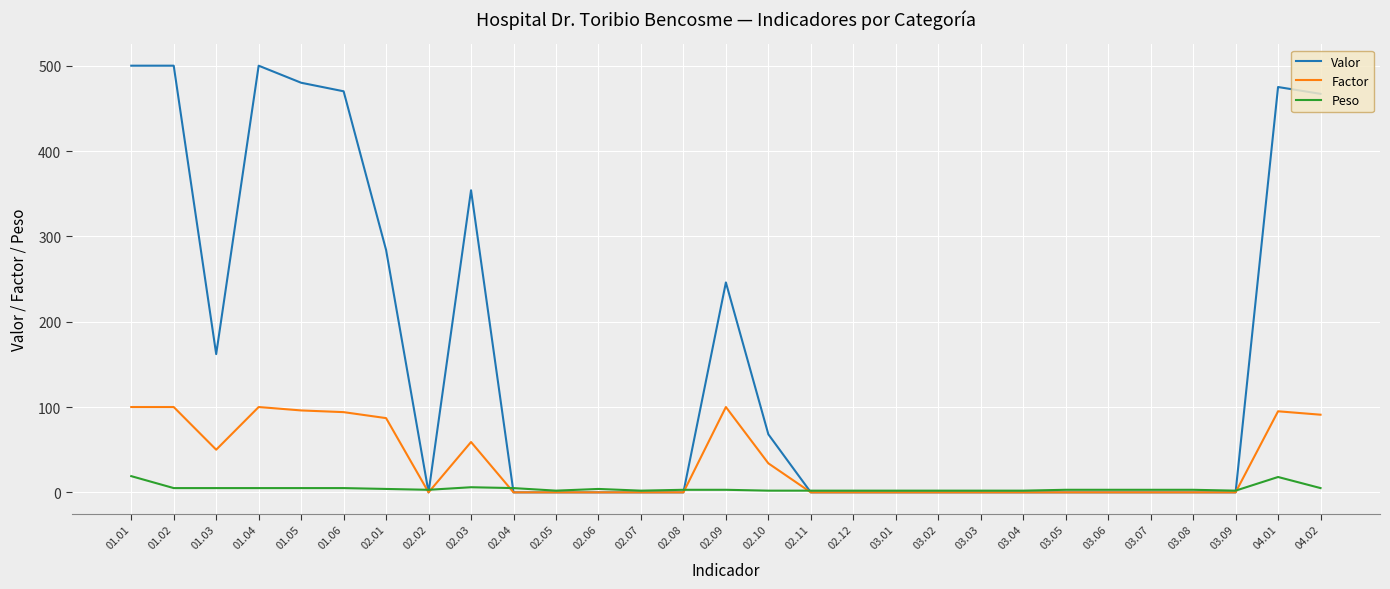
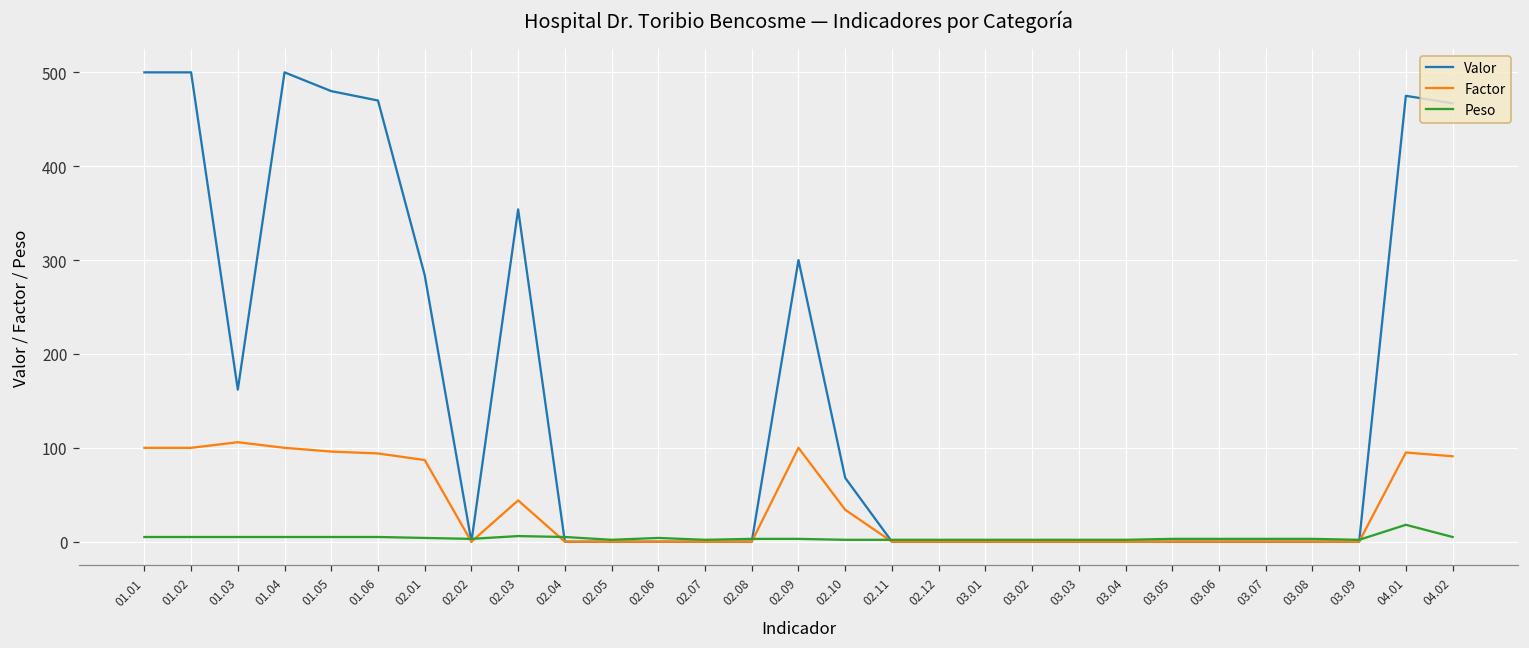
Peso, 01.01: 20 -> 10
Factor, 01.03: 50 -> 110
Factor, 02.03: 60 -> 40
Valor, 02.09: 250 -> 300
